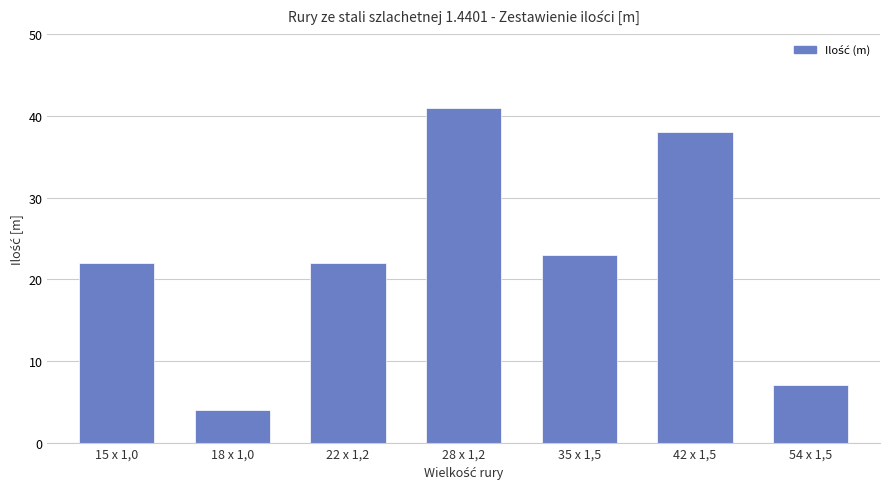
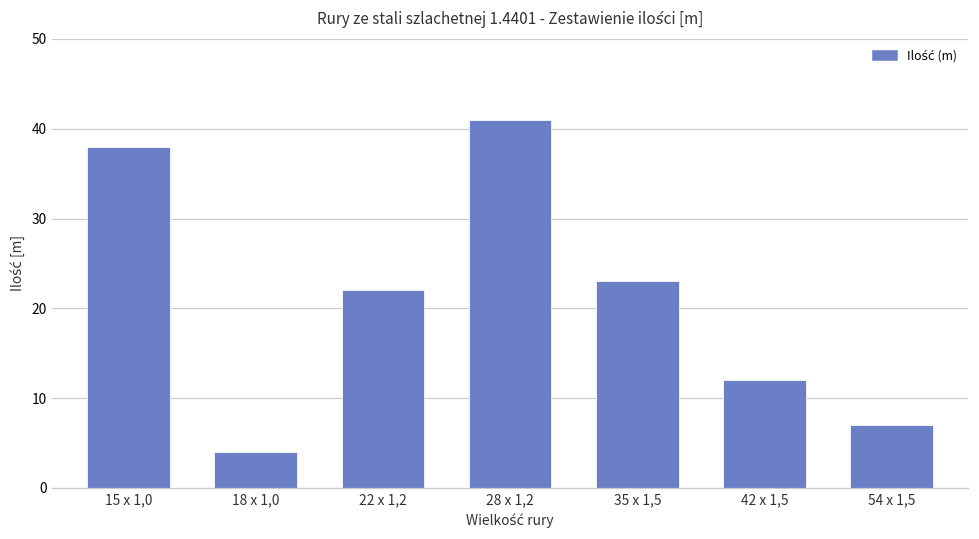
15 x 1,0: 22 -> 38
42 x 1,5: 38 -> 12
